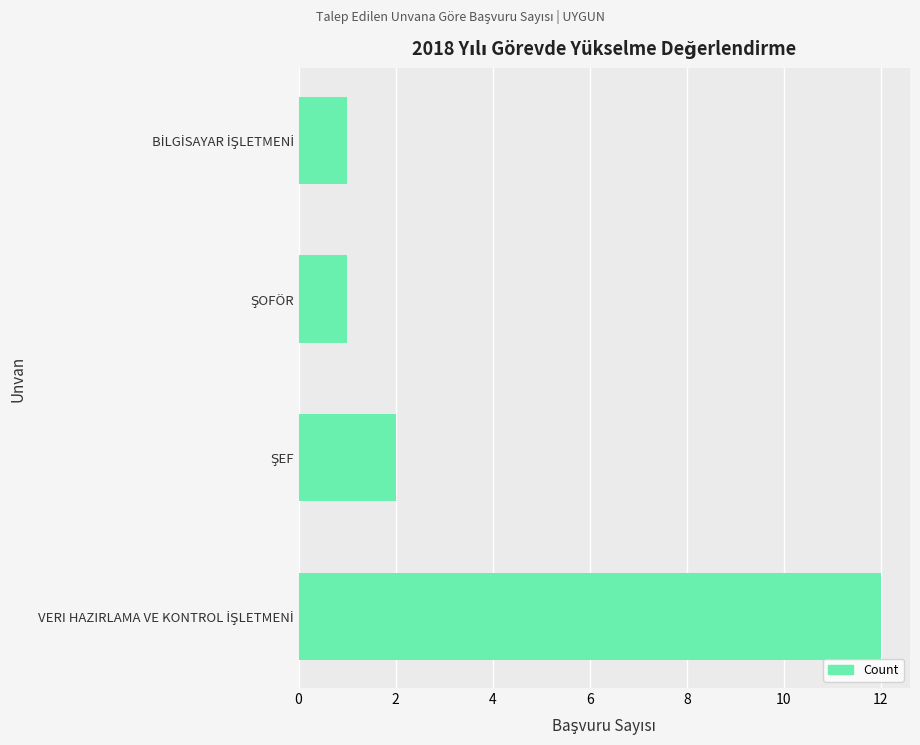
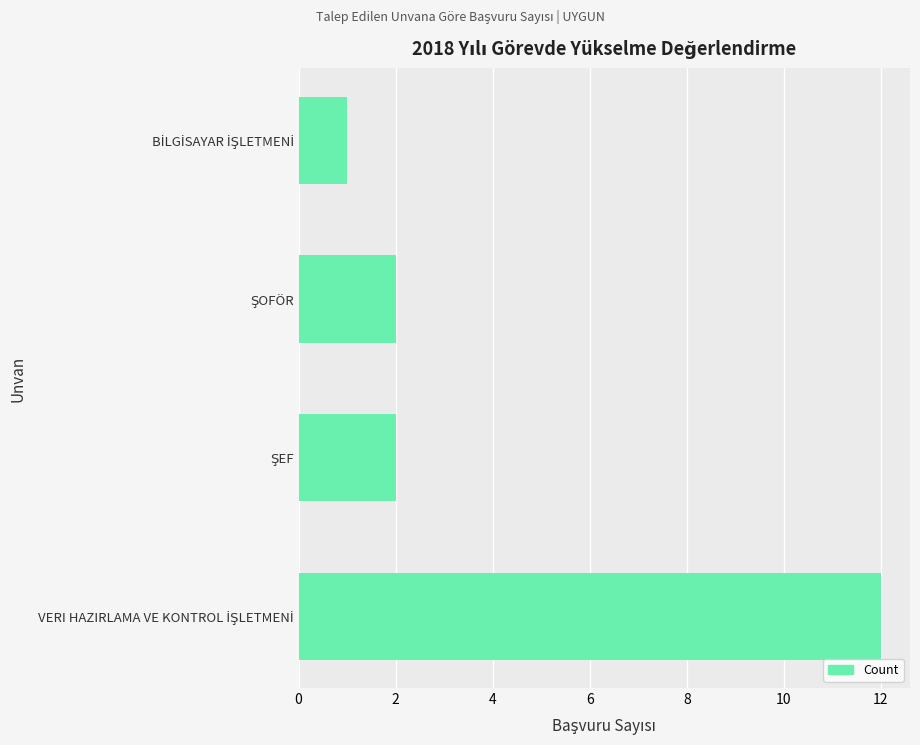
ŞOFÖR: 1 -> 2
